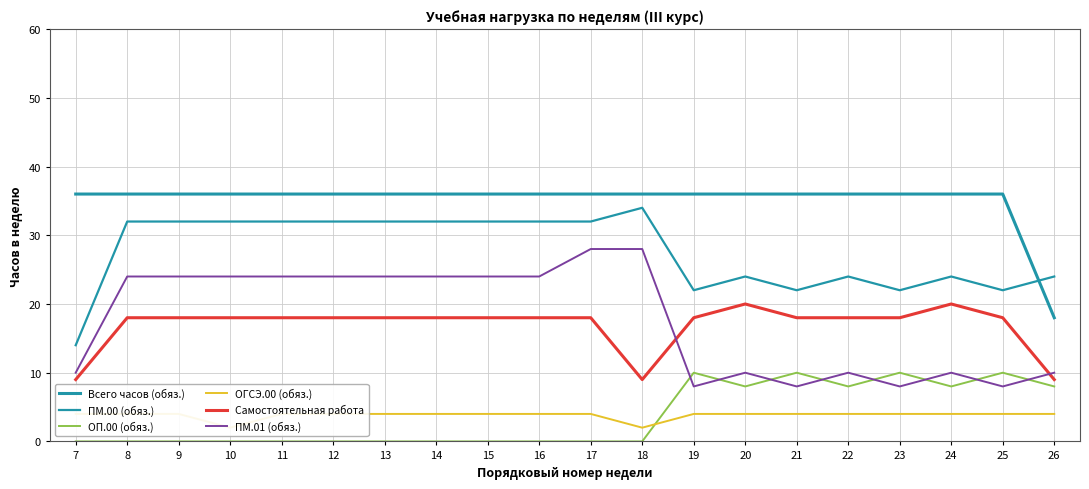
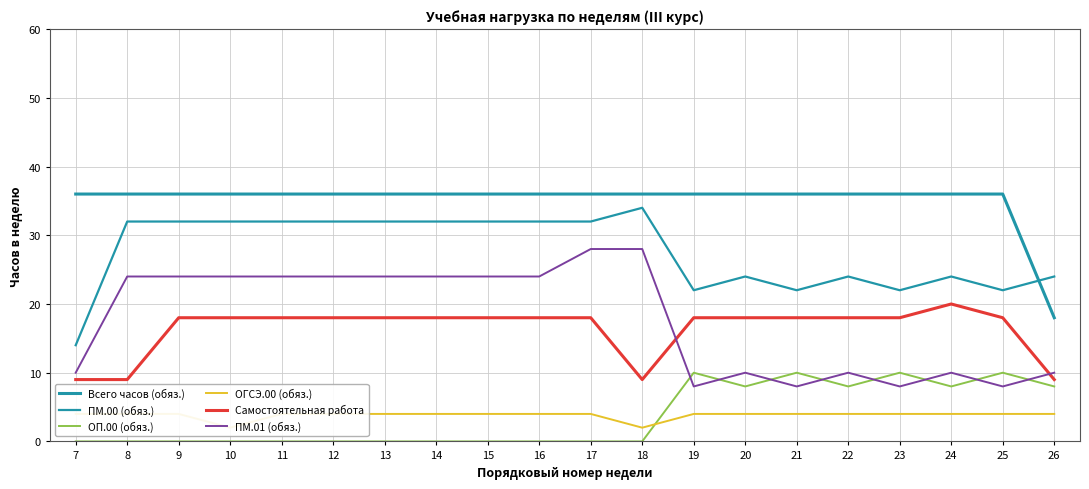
Самостоятельная работа, 8: 18 -> 9
Самостоятельная работа, 20: 20 -> 18
